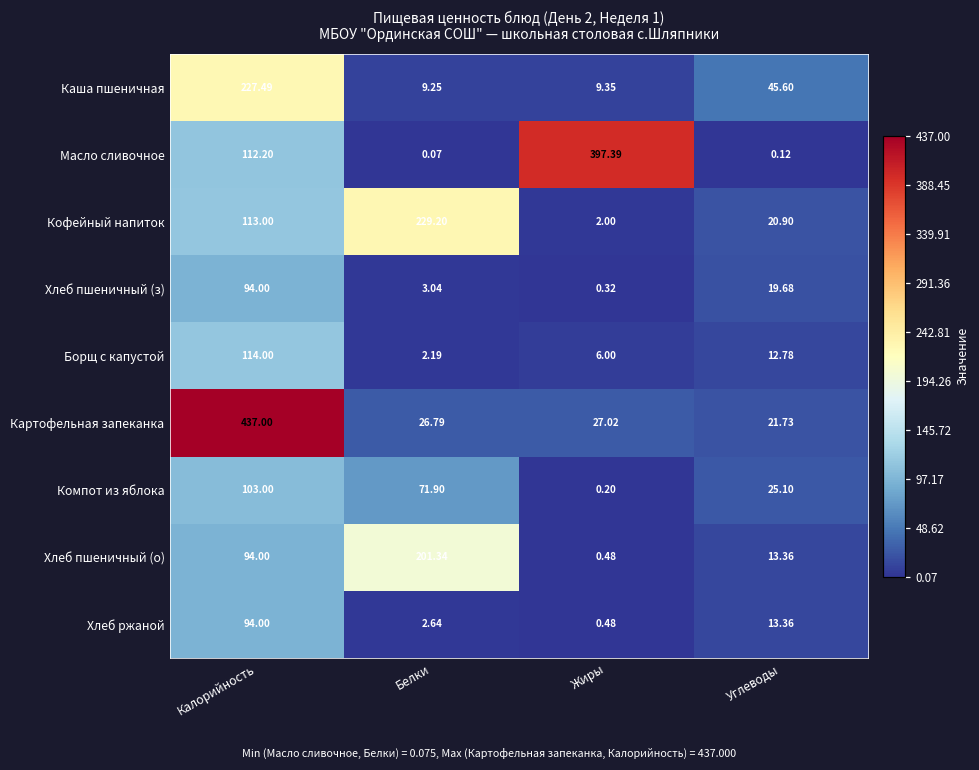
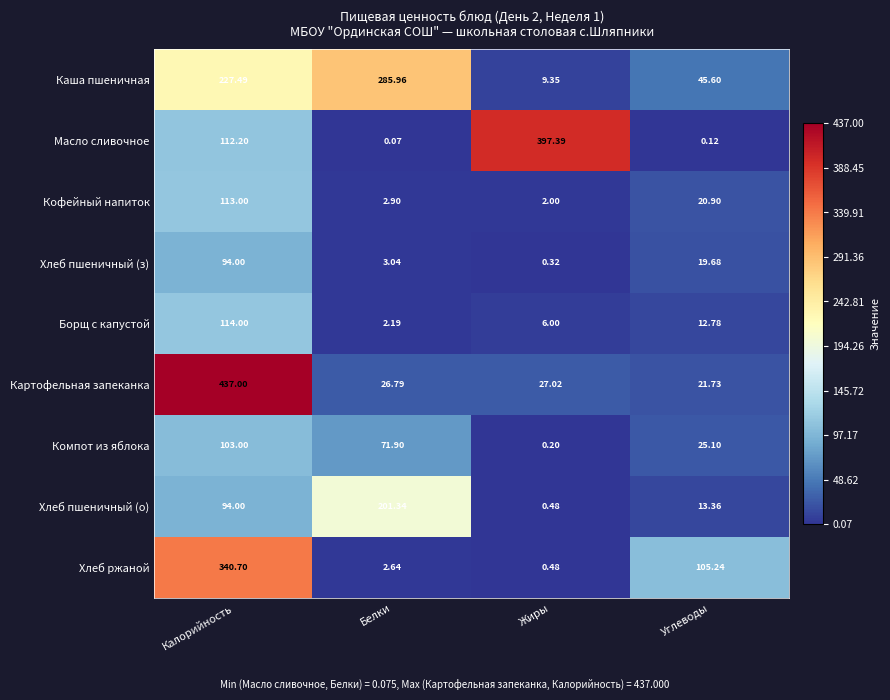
Каша пшеничная, Белки: 9.25 -> 285.96
Кофейный напиток, Белки: 229.20 -> 2.90
Хлеб ржаной, Калорийность: 94.00 -> 340.70
Хлеб ржаной, Углеводы: 13.36 -> 105.24
